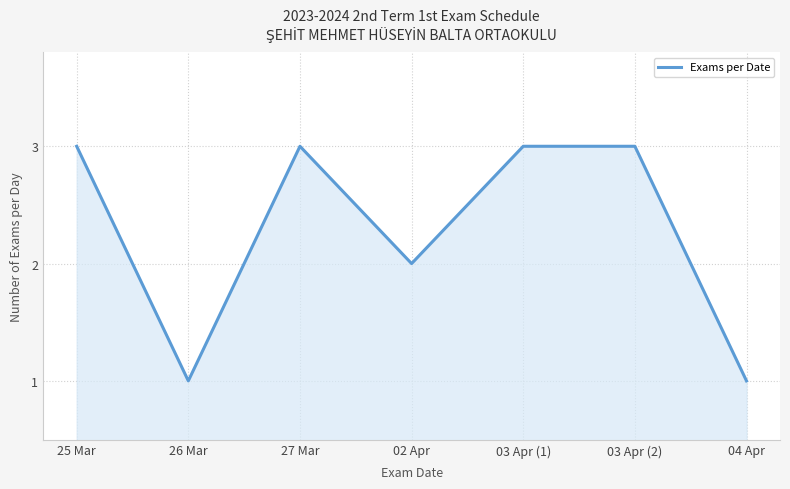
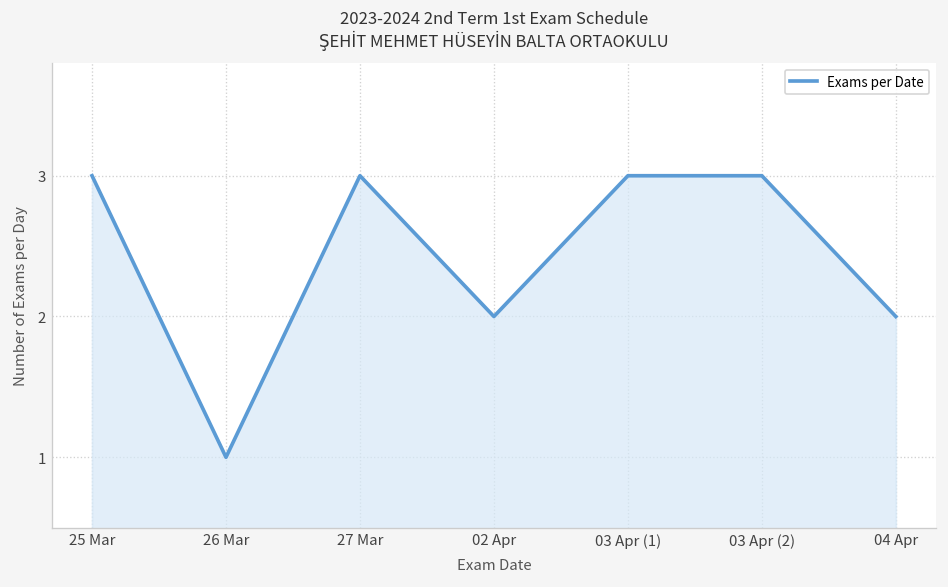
04 Apr: 1 -> 2
